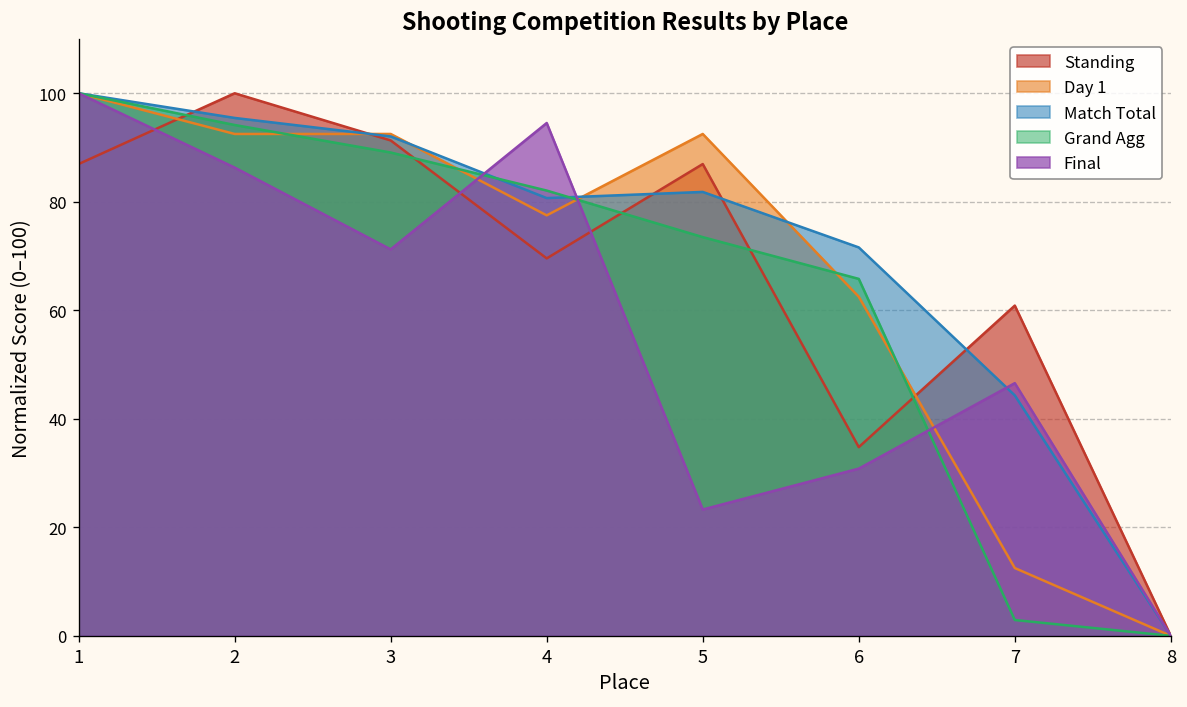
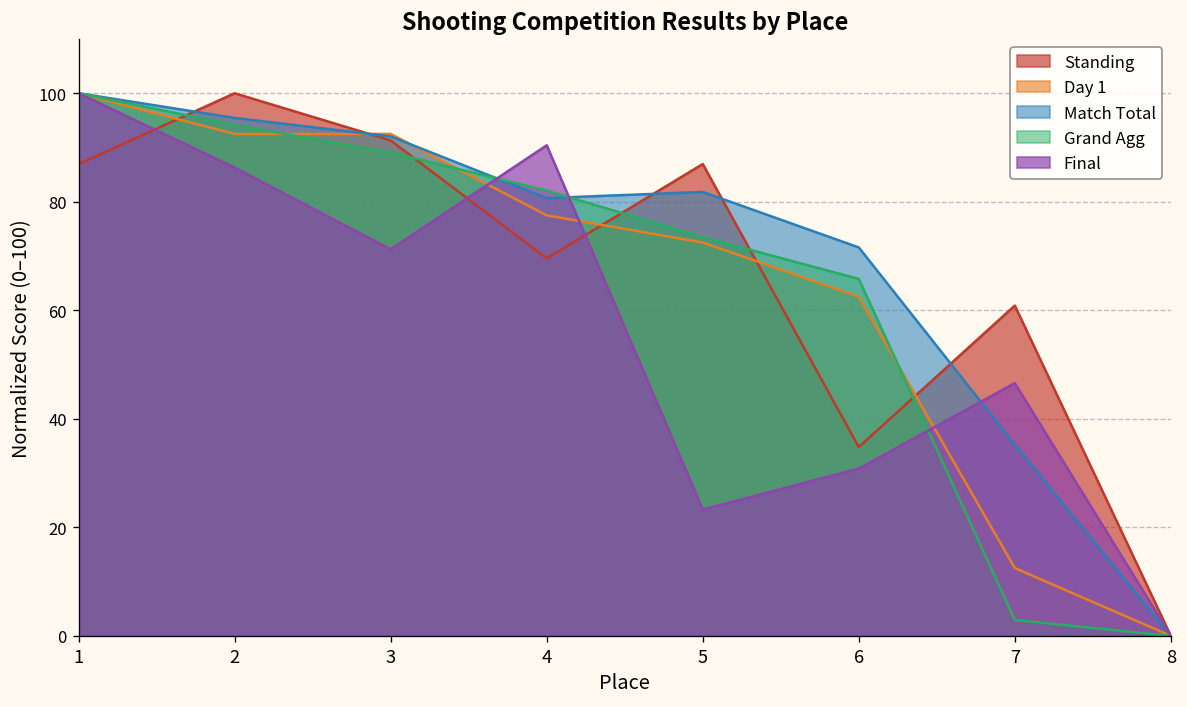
Final, 4: 95 -> 90
Day 1, 5: 93 -> 73
Match Total, 7: 44 -> 35
